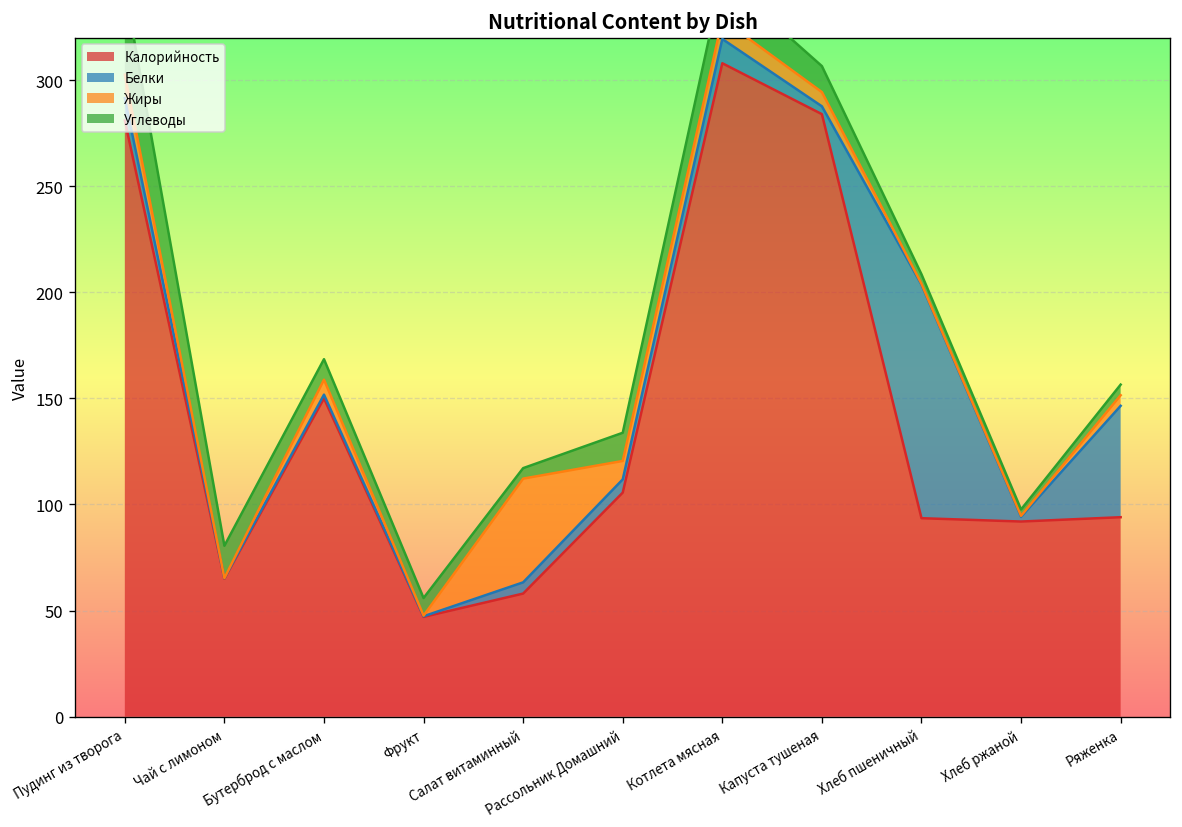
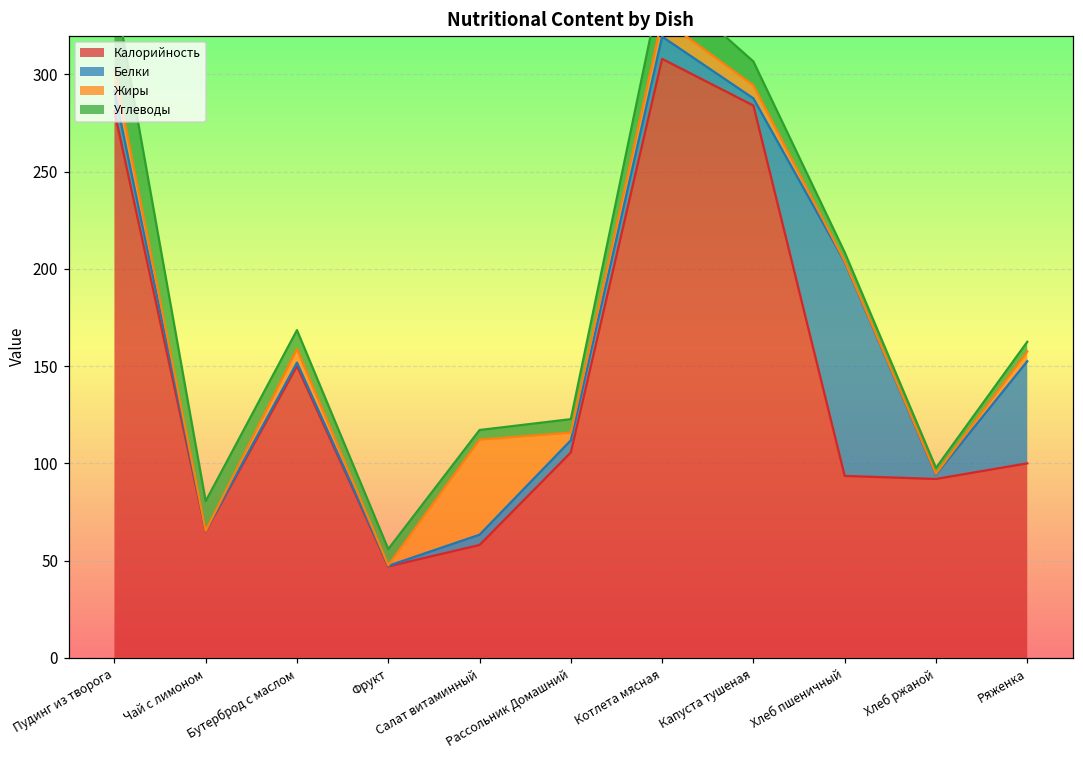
Жиры, Рассольник Домашний: 9 -> 4
Углеводы, Рассольник Домашний: 13 -> 7
Калорийность, Ряженка: 94 -> 100
